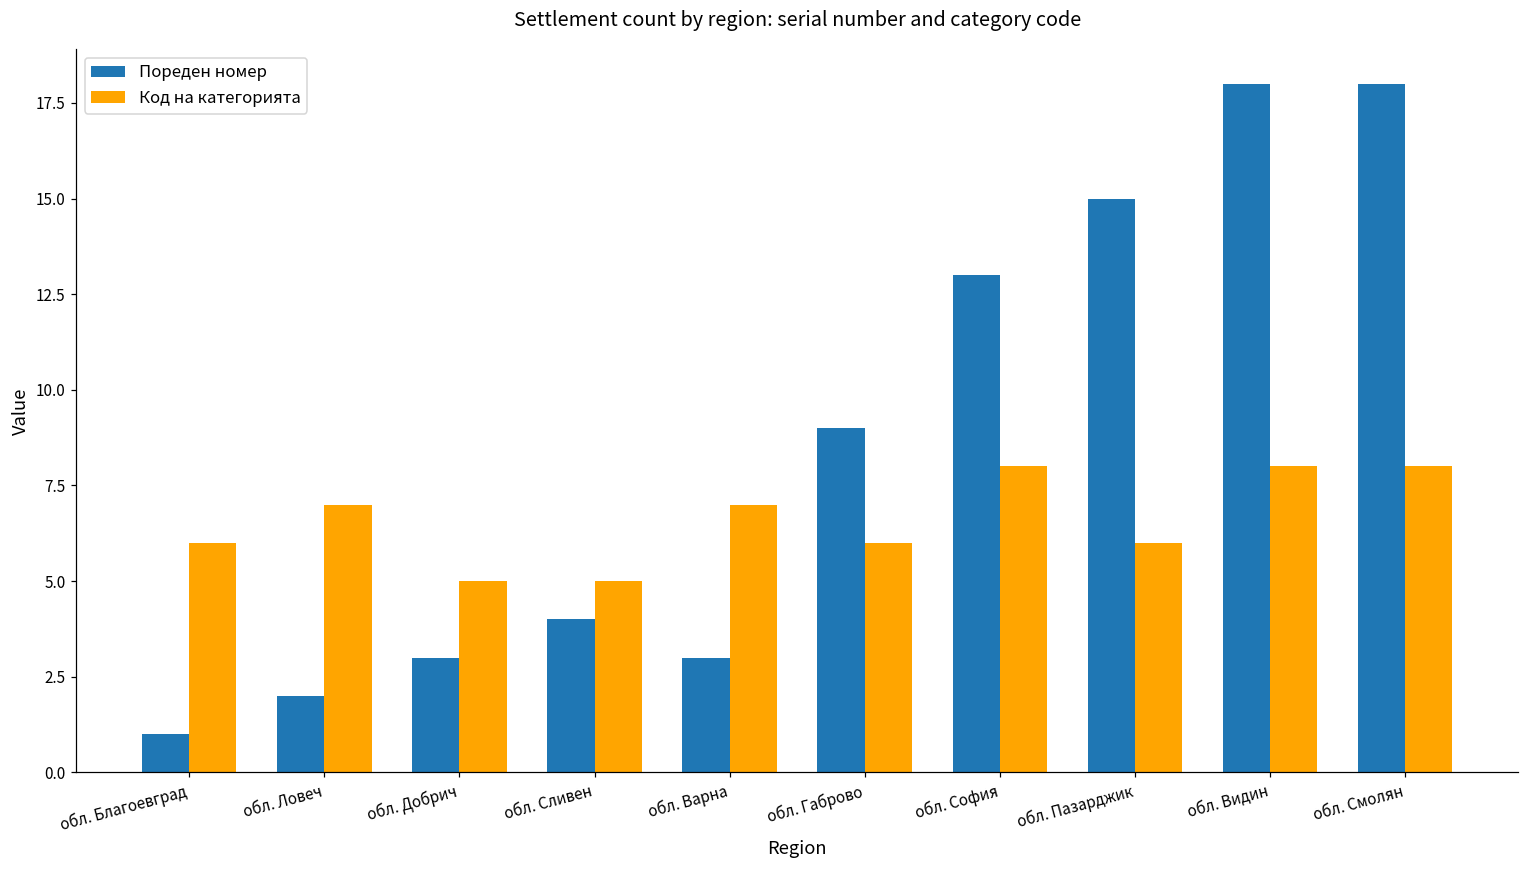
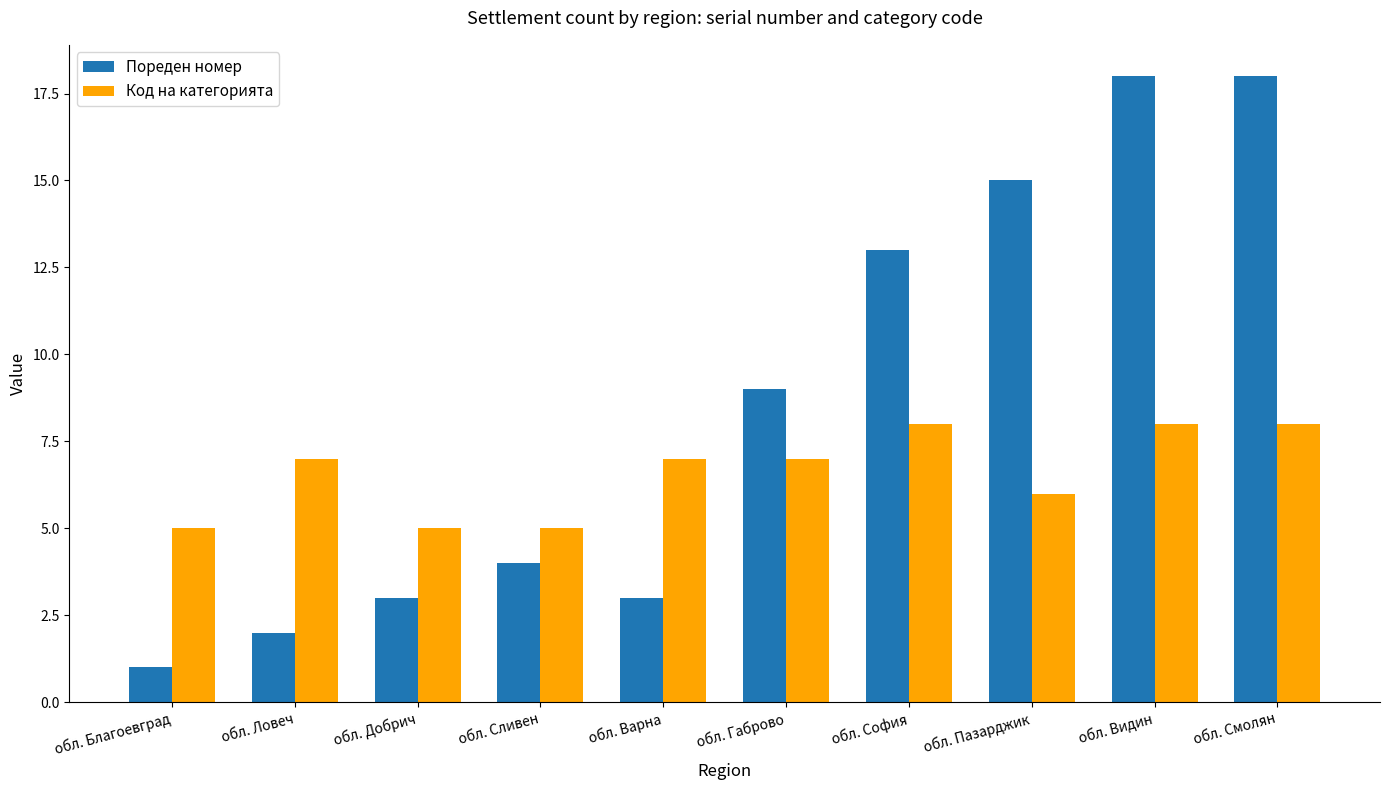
Код на категорията, обл. Благоевград: 6 -> 5
Код на категорията, обл. Габрово: 6 -> 7
